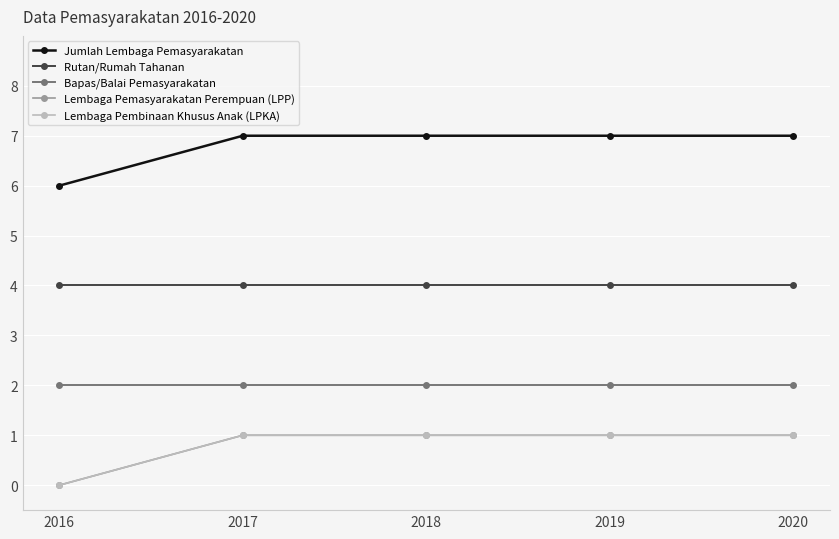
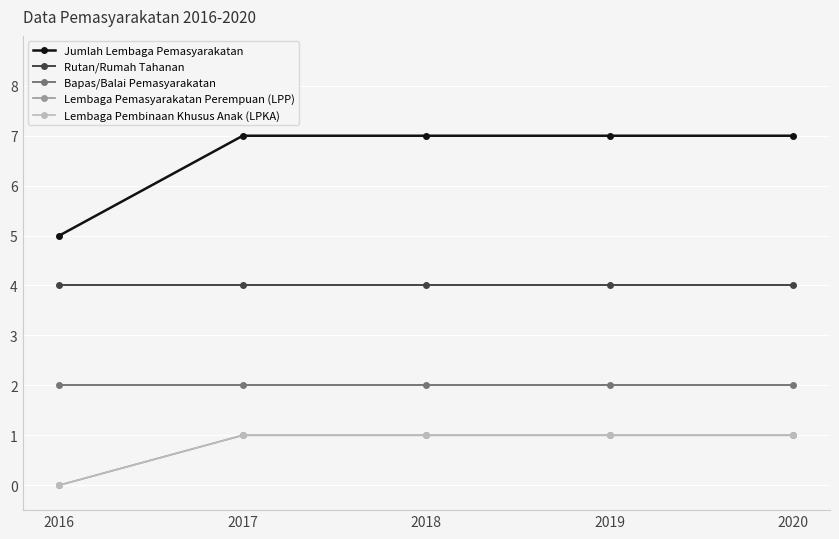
Jumlah Lembaga Pemasyarakatan, 2016: 6 -> 5
